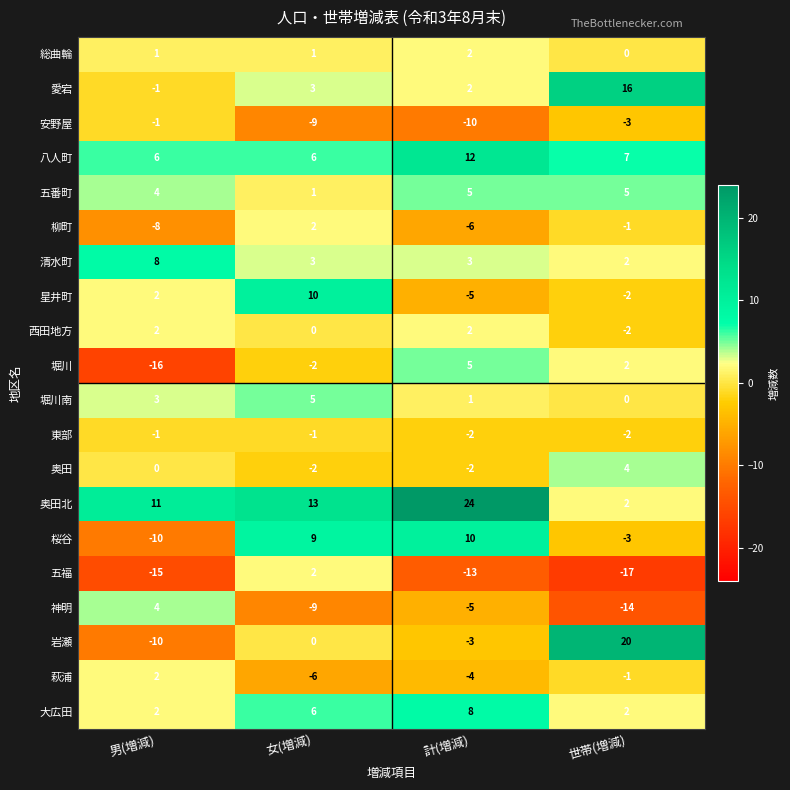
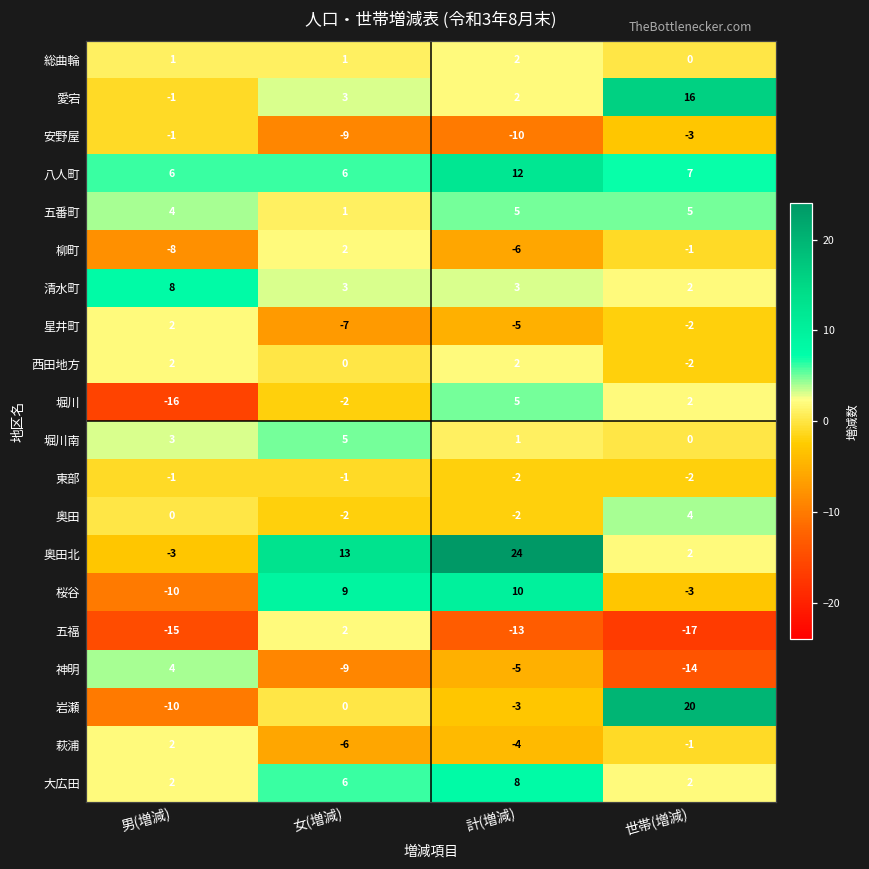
星井町, 女(増減): 10 -> -7
奥田北, 男(増減): 11 -> -3
